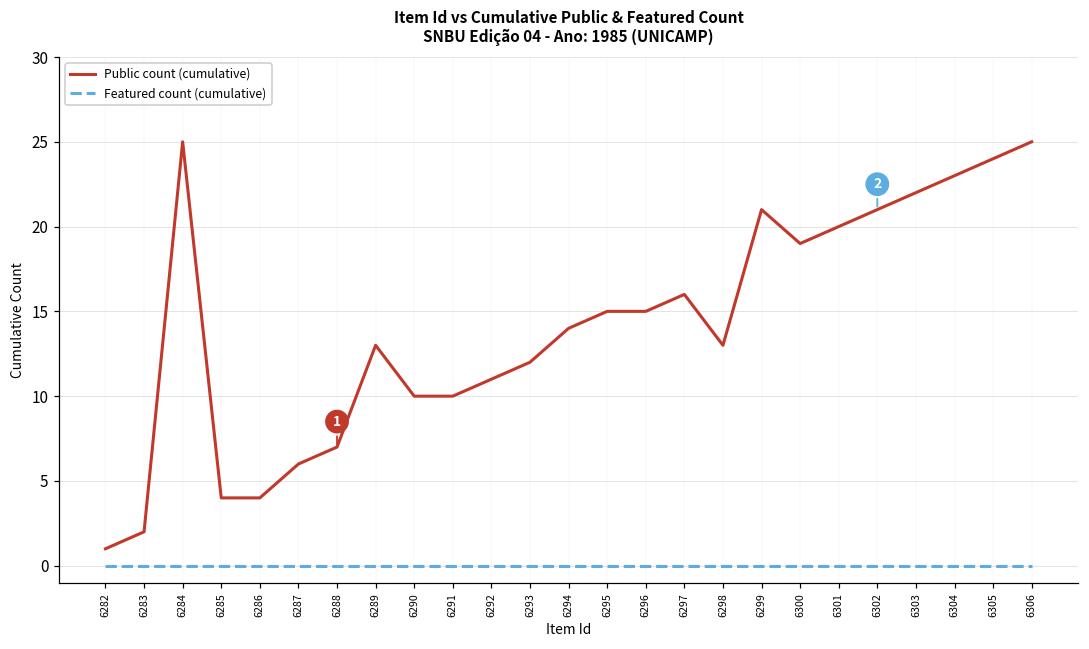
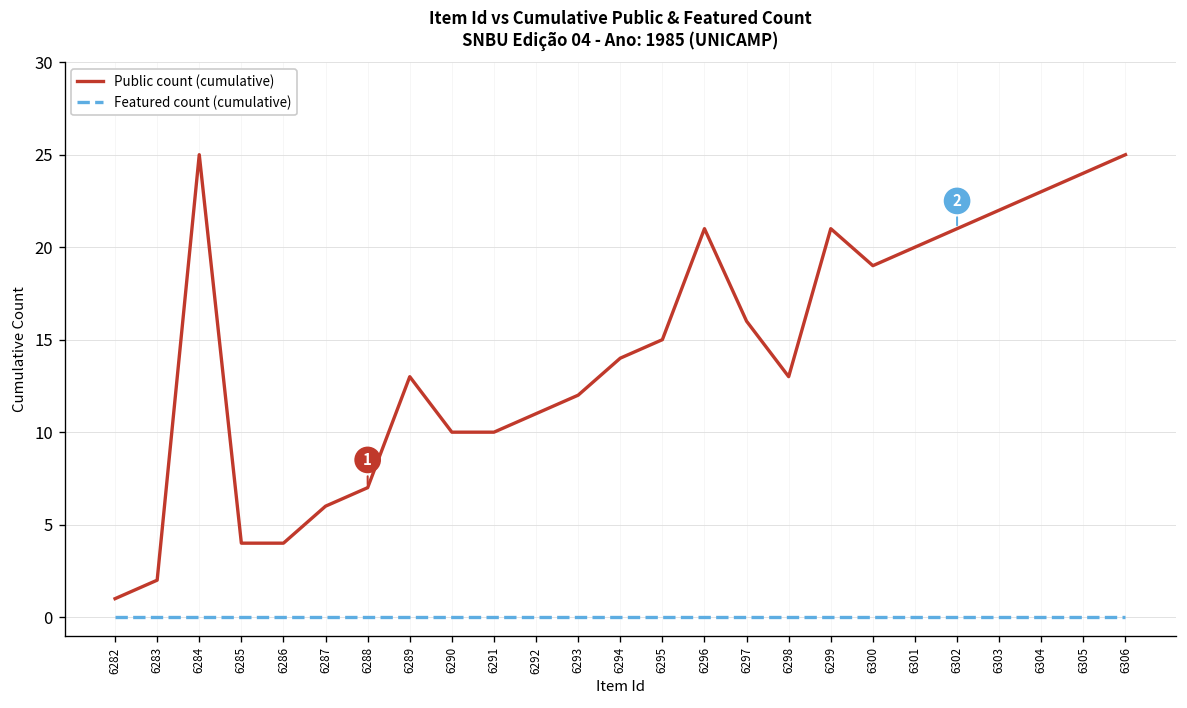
Public count (cumulative), 6296: 15 -> 21
